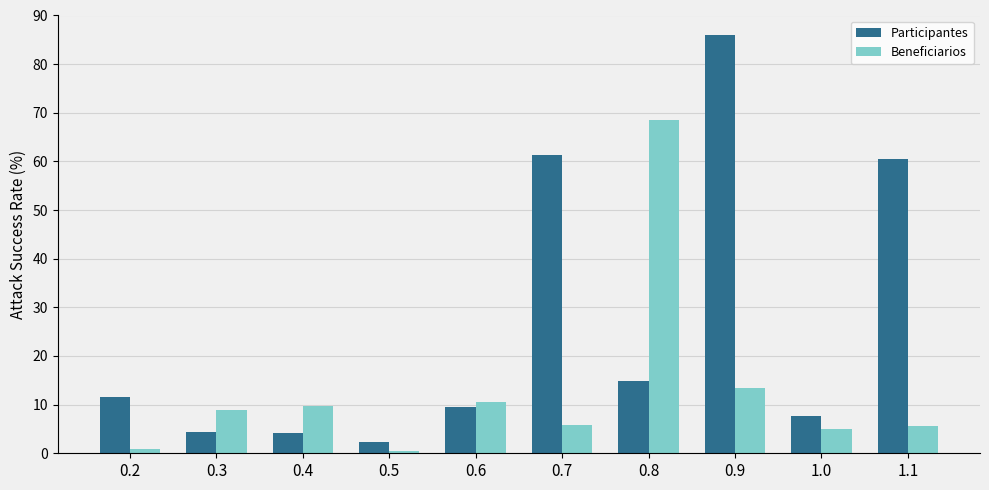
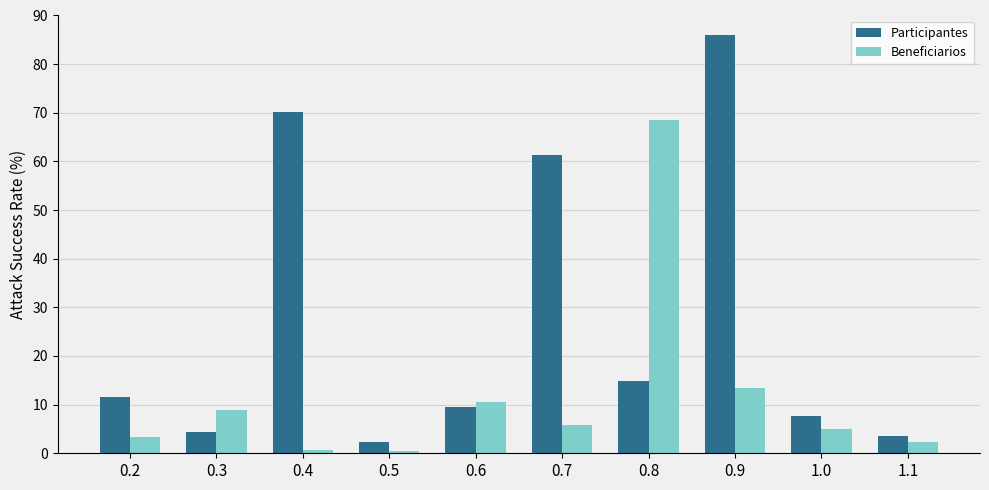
Beneficiarios, 0.2: 1 -> 3
Participantes, 0.4: 4 -> 70
Beneficiarios, 0.4: 10 -> 1
Participantes, 1.1: 60 -> 4
Beneficiarios, 1.1: 6 -> 2
